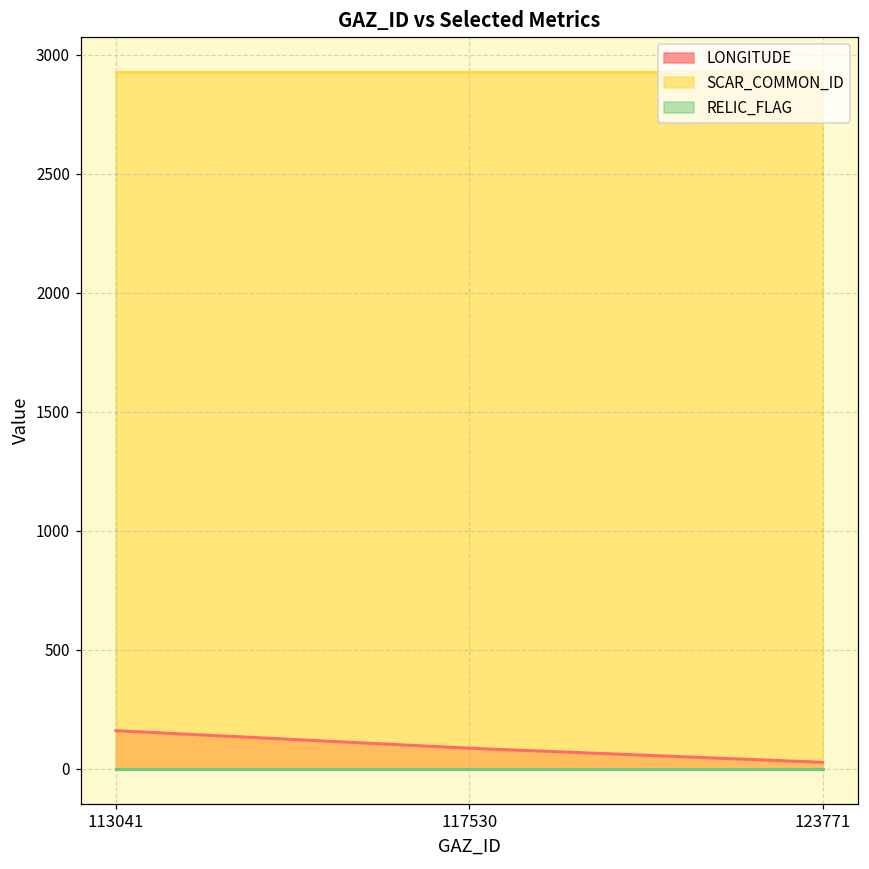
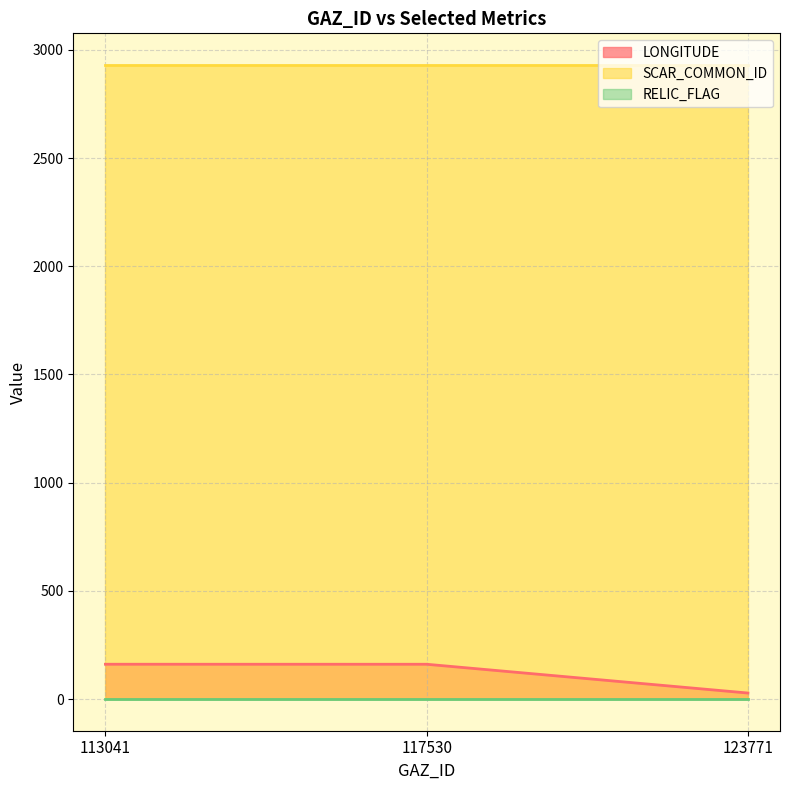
LONGITUDE, 117530: 90 -> 160
